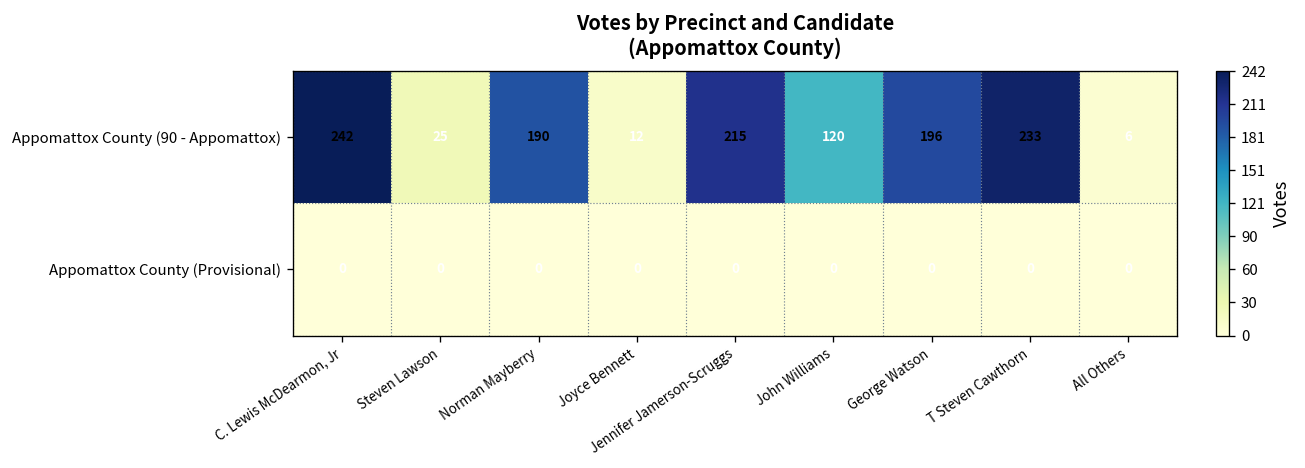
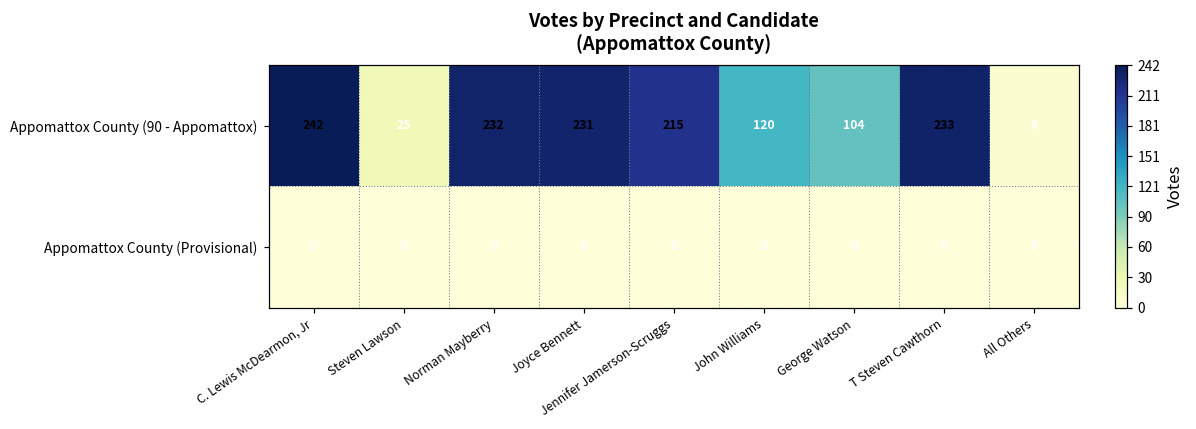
Appomattox County (90 - Appomattox), Norman Mayberry: 190 -> 232
Appomattox County (90 - Appomattox), Joyce Bennett: 12 -> 231
Appomattox County (90 - Appomattox), George Watson: 196 -> 104
